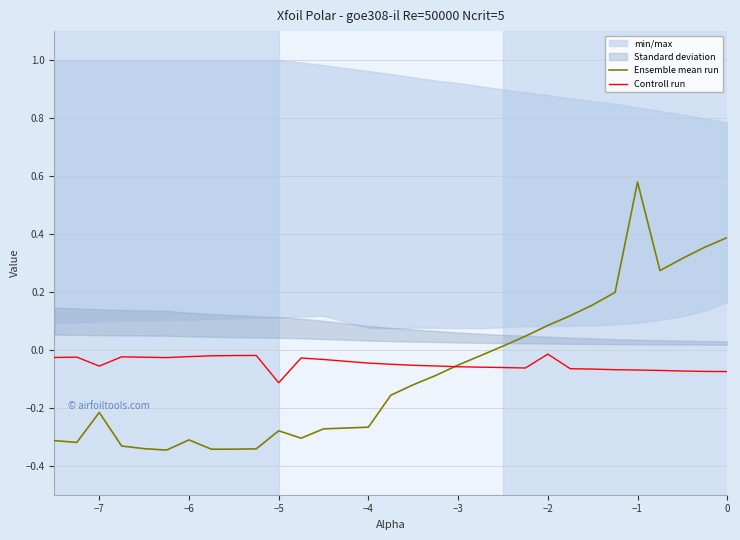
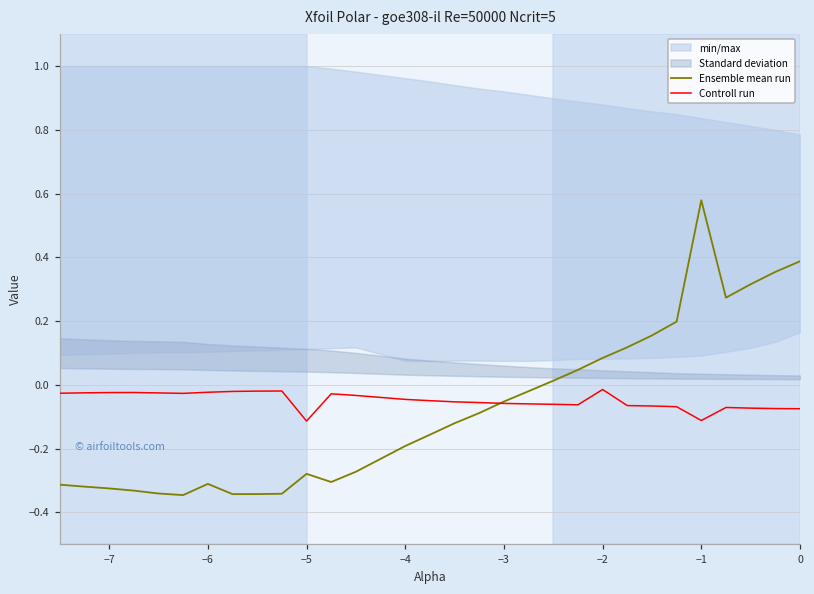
Ensemble mean run, −7: -0.22 -> -0.33
Controll run, −7: -0.06 -> -0.02
Ensemble mean run, −4: -0.27 -> -0.19
Controll run, −1: -0.07 -> -0.11
